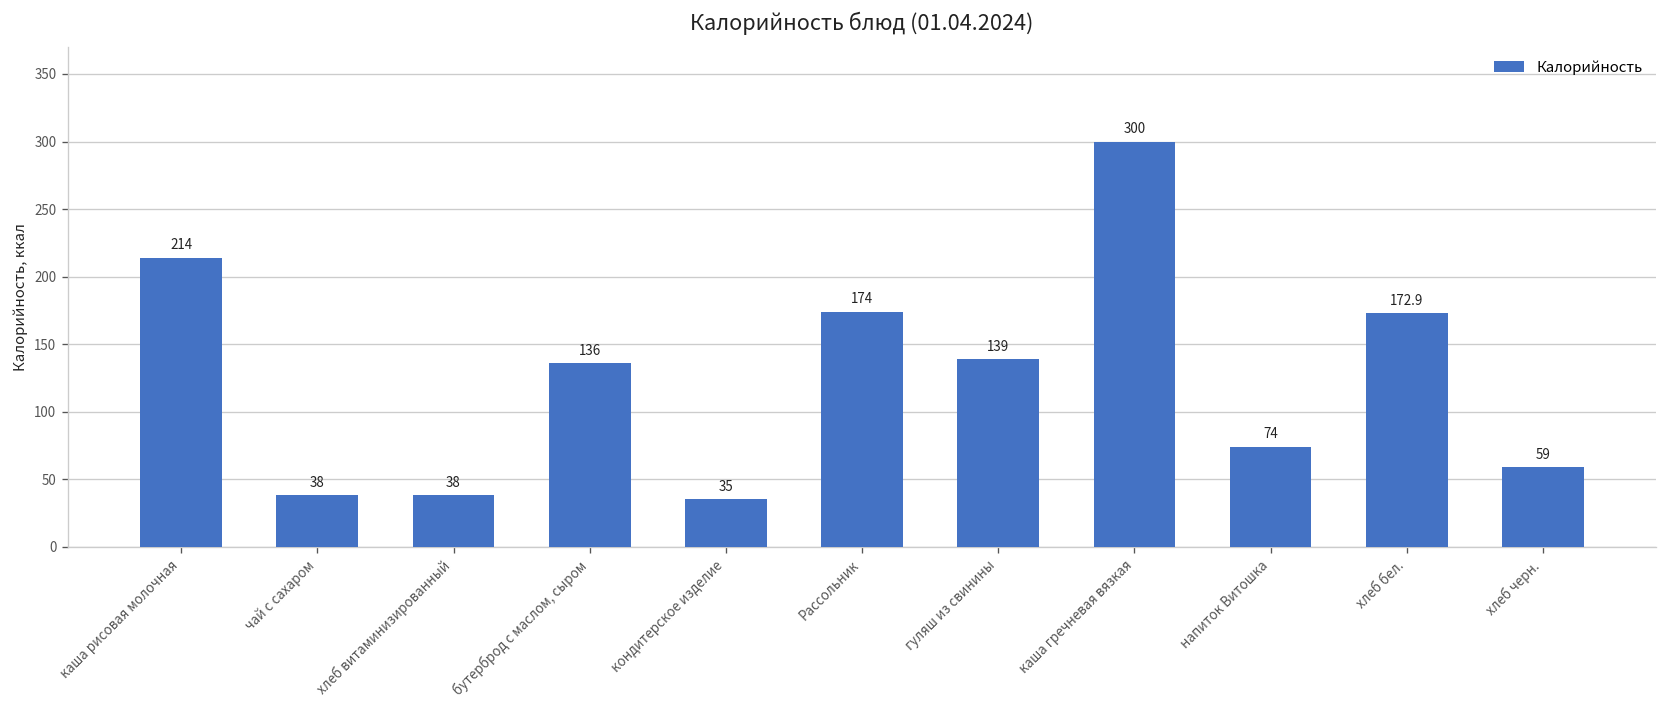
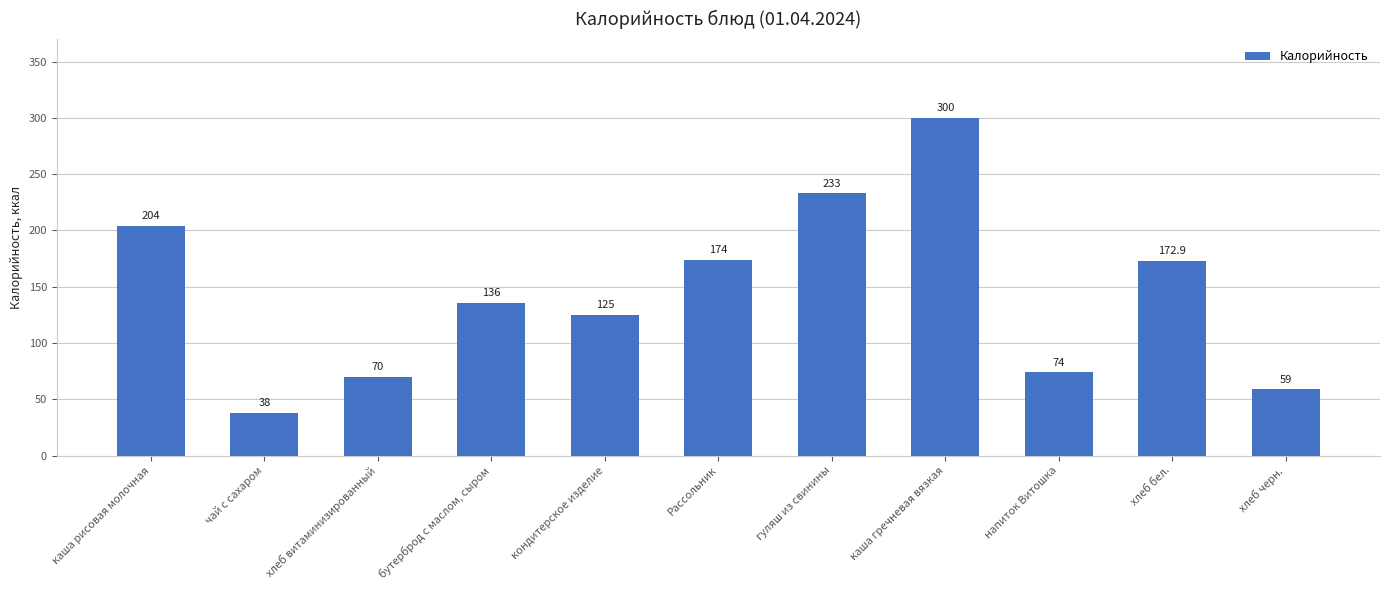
каша рисовая молочная: 214 -> 204
хлеб витаминизированный: 38 -> 70
кондитерское изделие: 35 -> 125
гуляш из свинины: 139 -> 233
